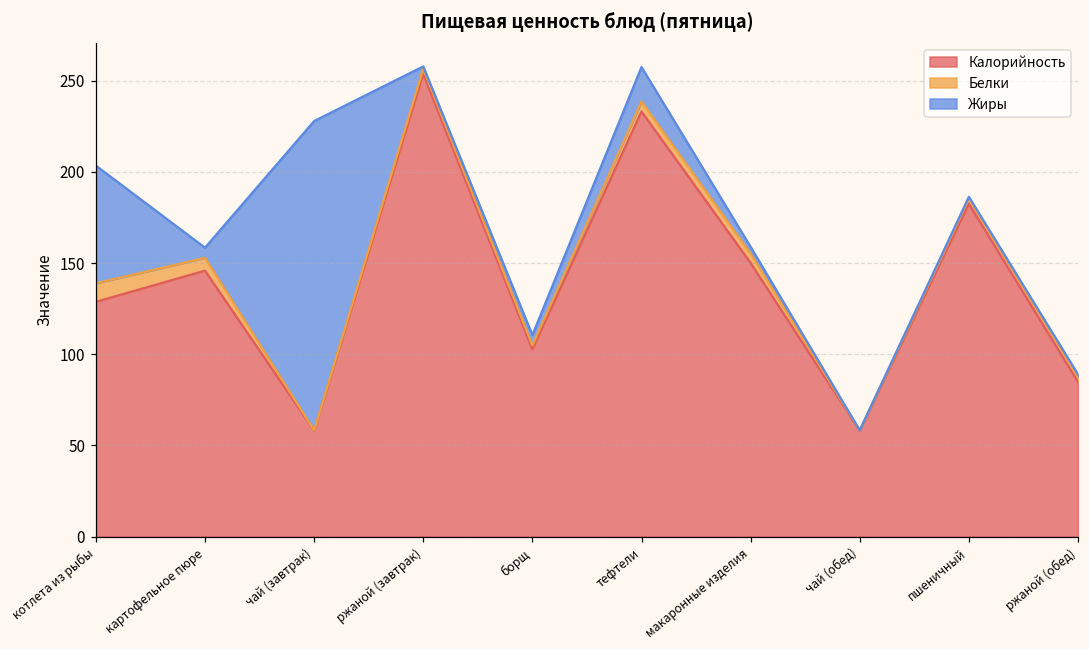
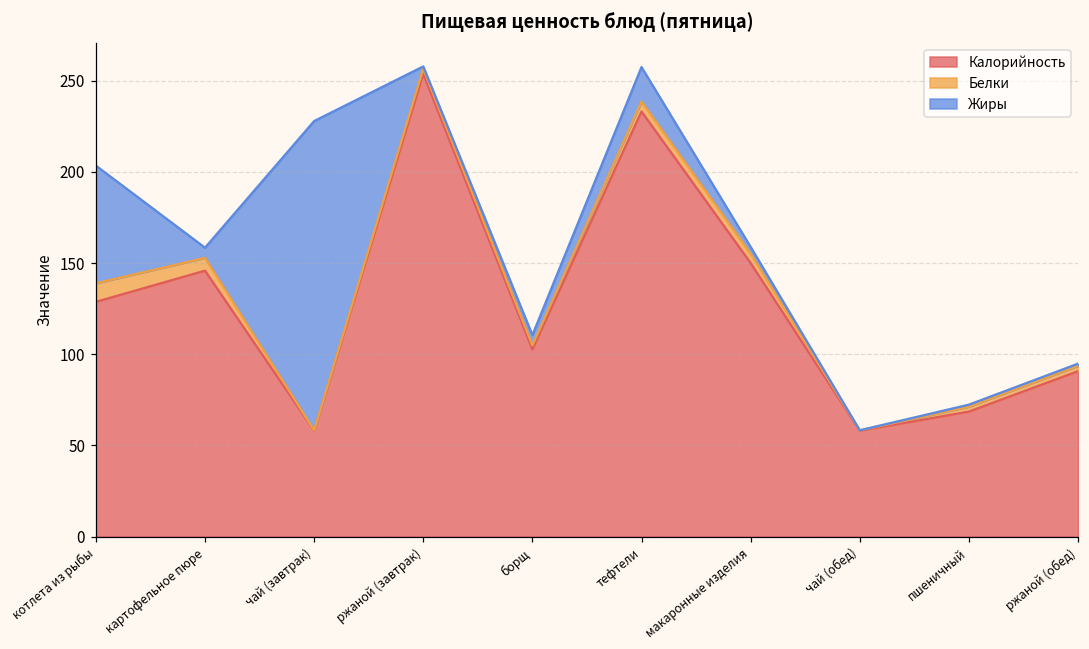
Калорийность, пшеничный: 183 -> 69
Калорийность, ржаной (обед): 85 -> 91
